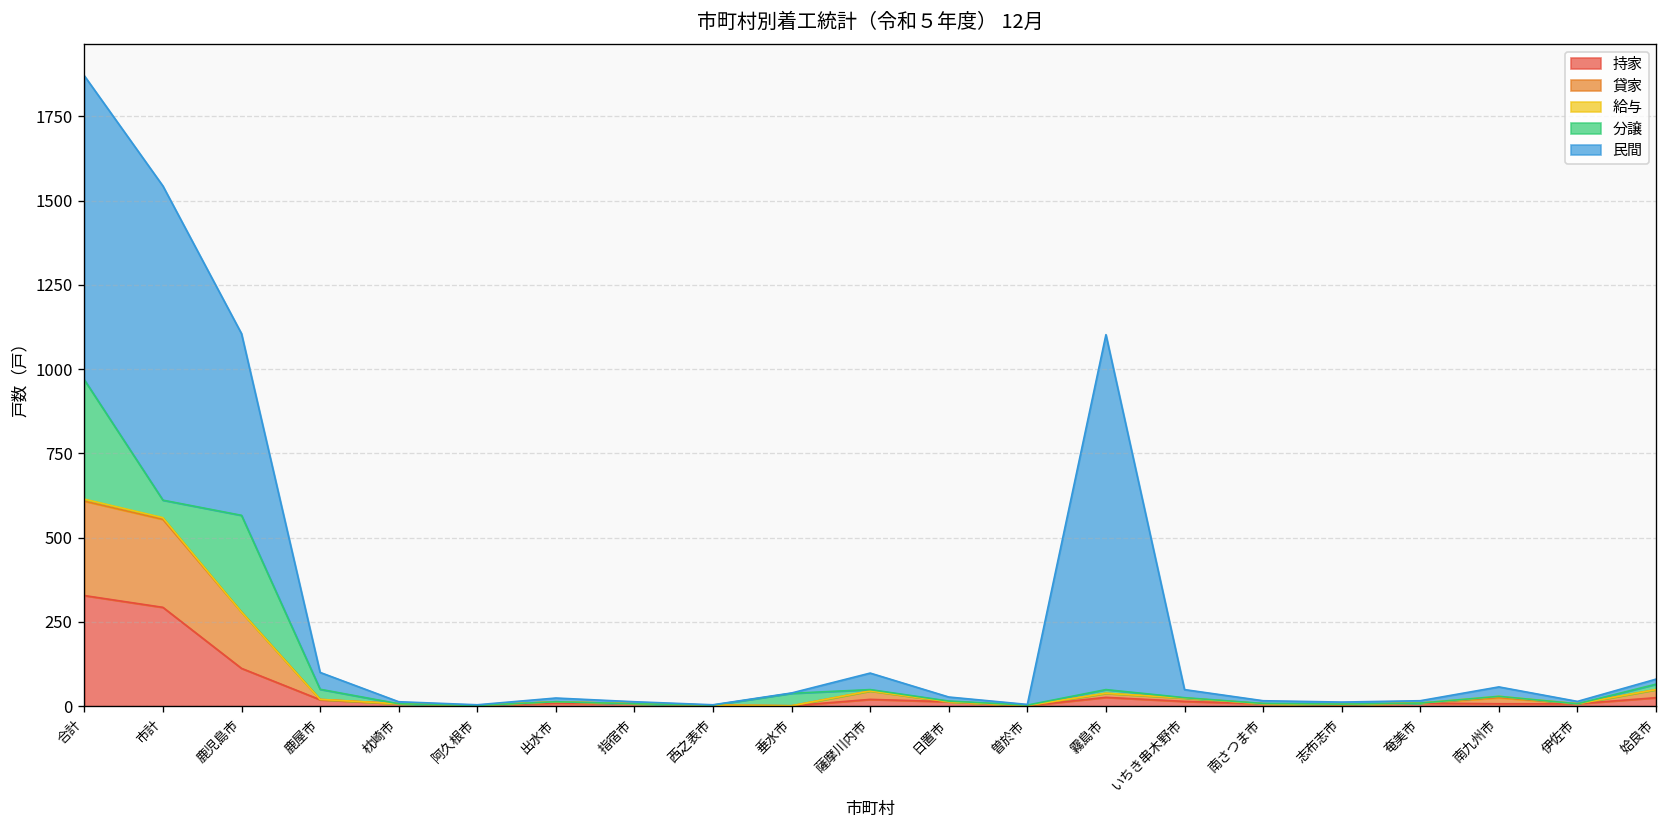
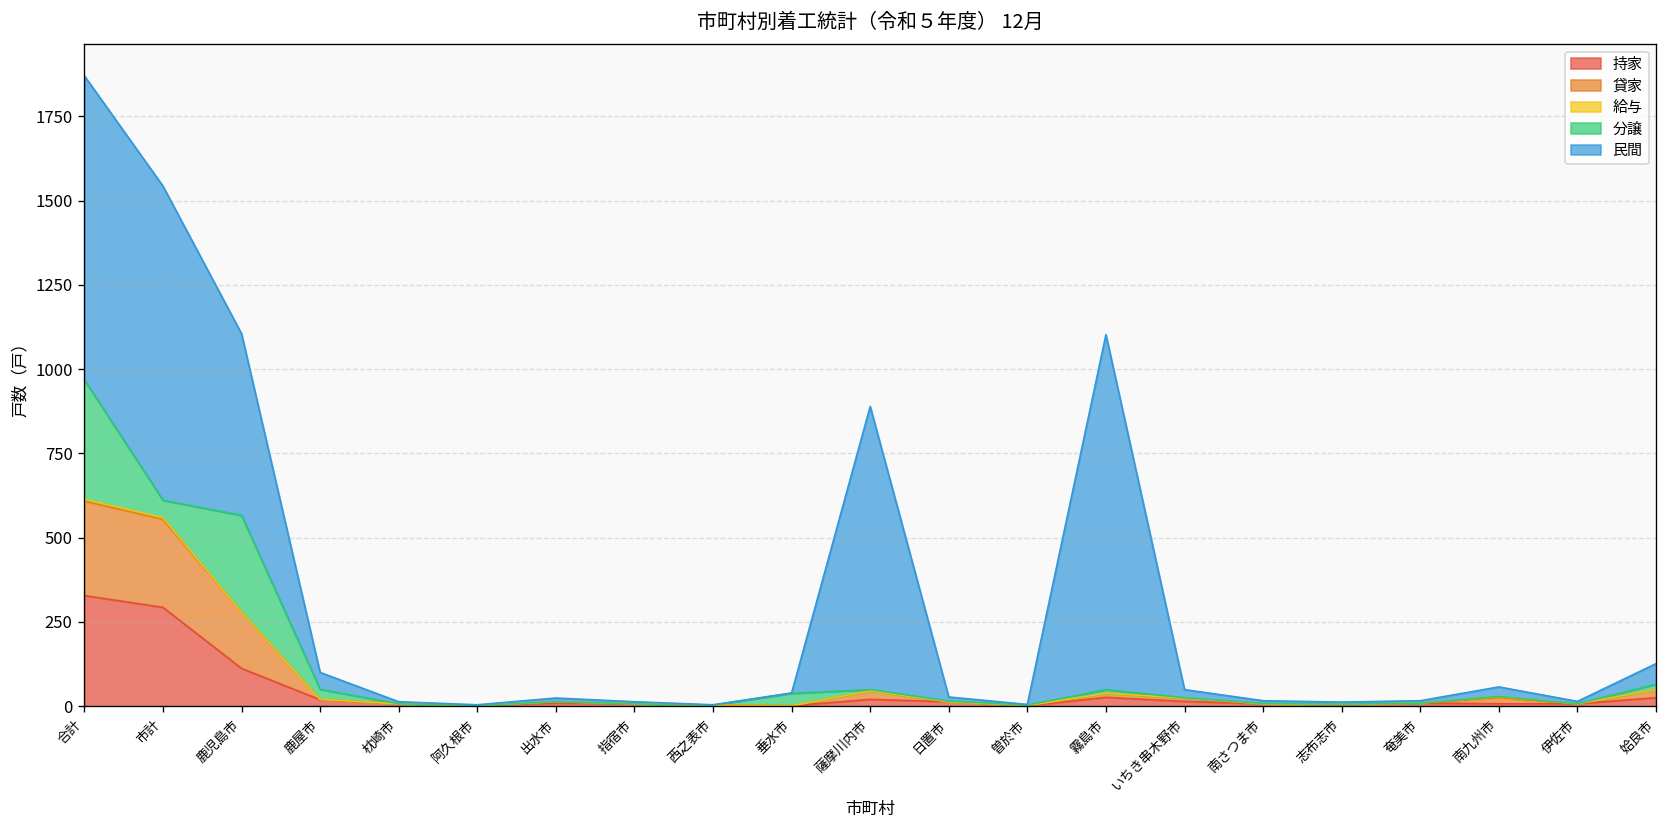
民間, 薩摩川内市: 50 -> 840
民間, 姶良市: 20 -> 60
